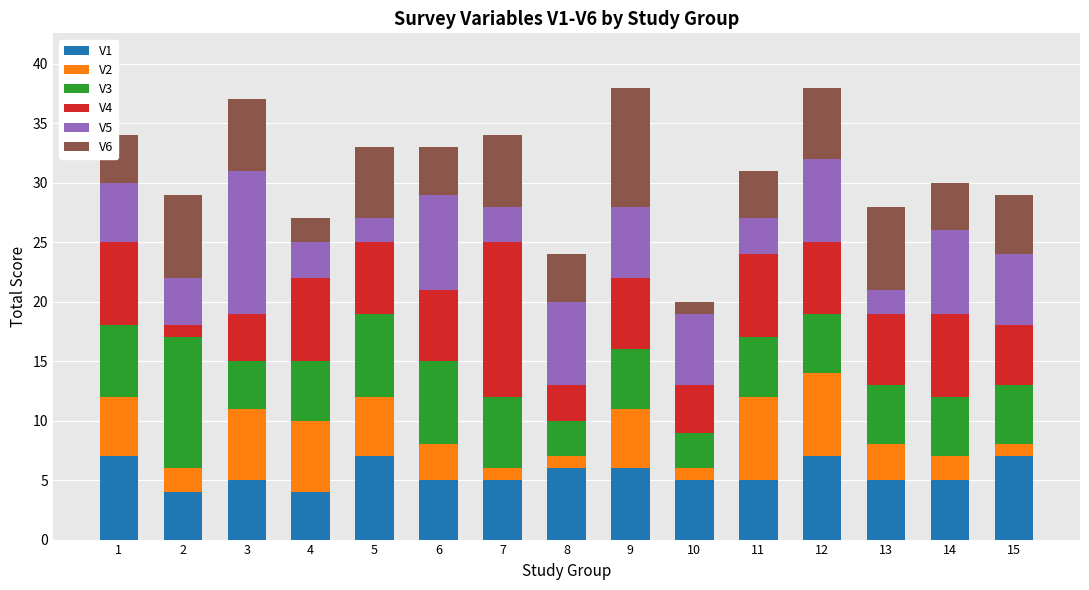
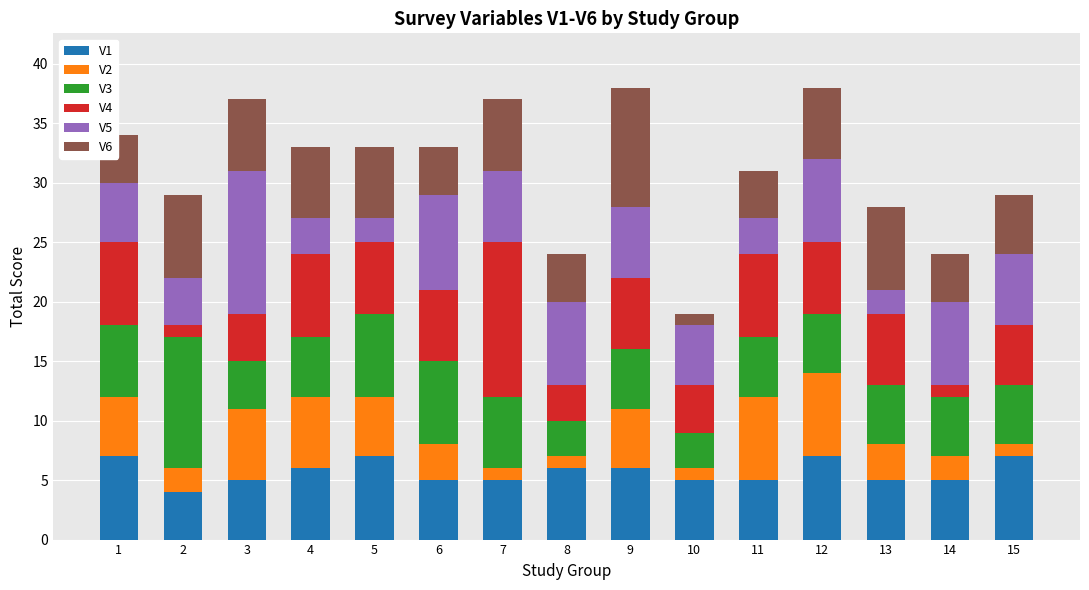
V1, 4: 4 -> 6
V6, 4: 2 -> 6
V5, 7: 3 -> 6
V5, 10: 6 -> 5
V4, 14: 7 -> 1
